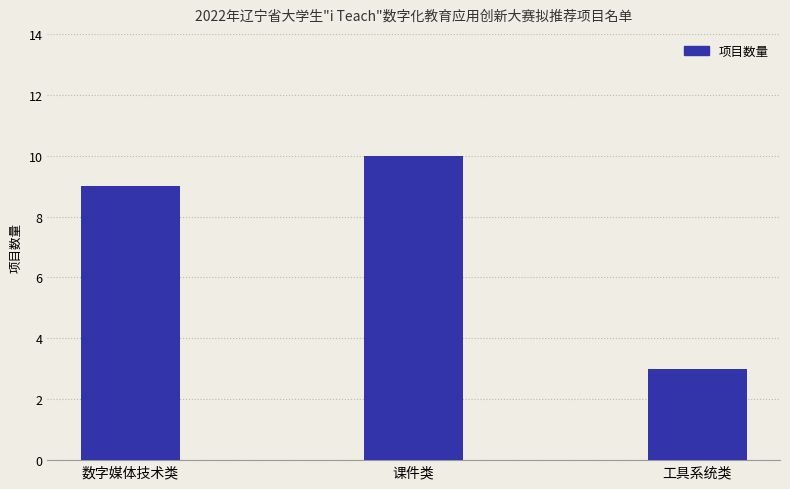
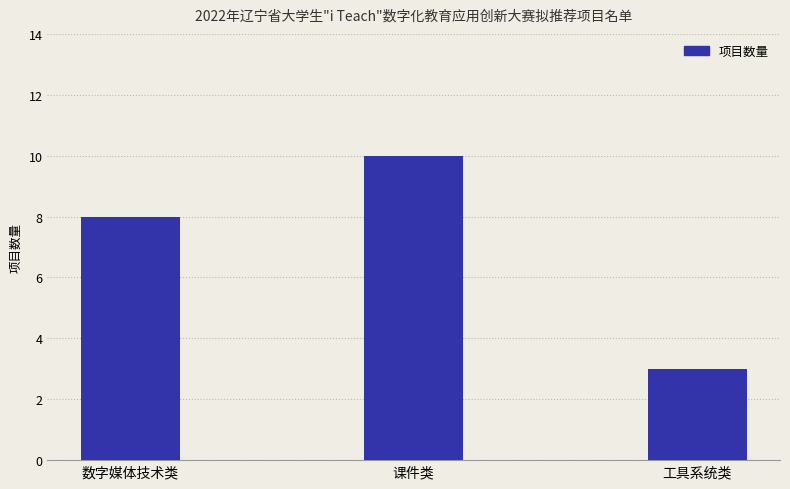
数字媒体技术类: 9 -> 8
